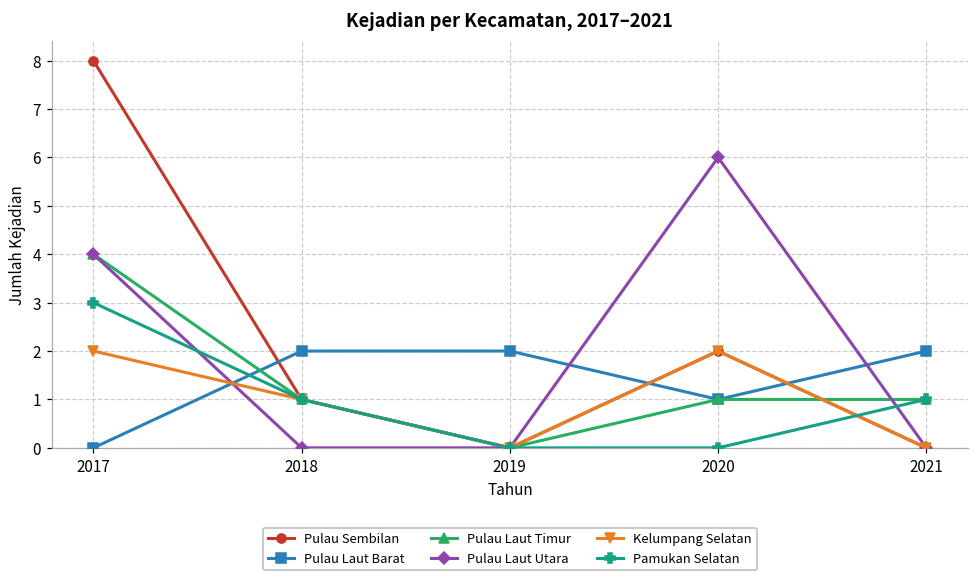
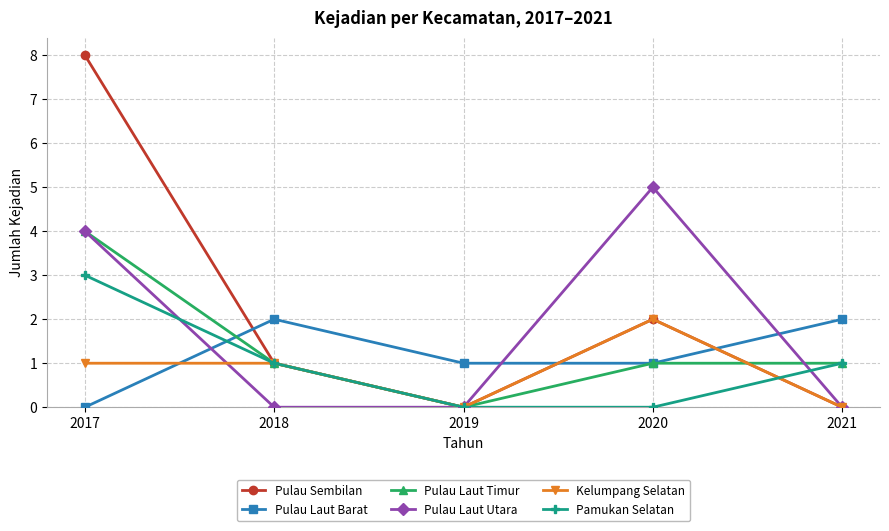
Kelumpang Selatan, 2017: 2 -> 1
Pulau Laut Barat, 2019: 2 -> 1
Pulau Laut Utara, 2020: 6 -> 5
